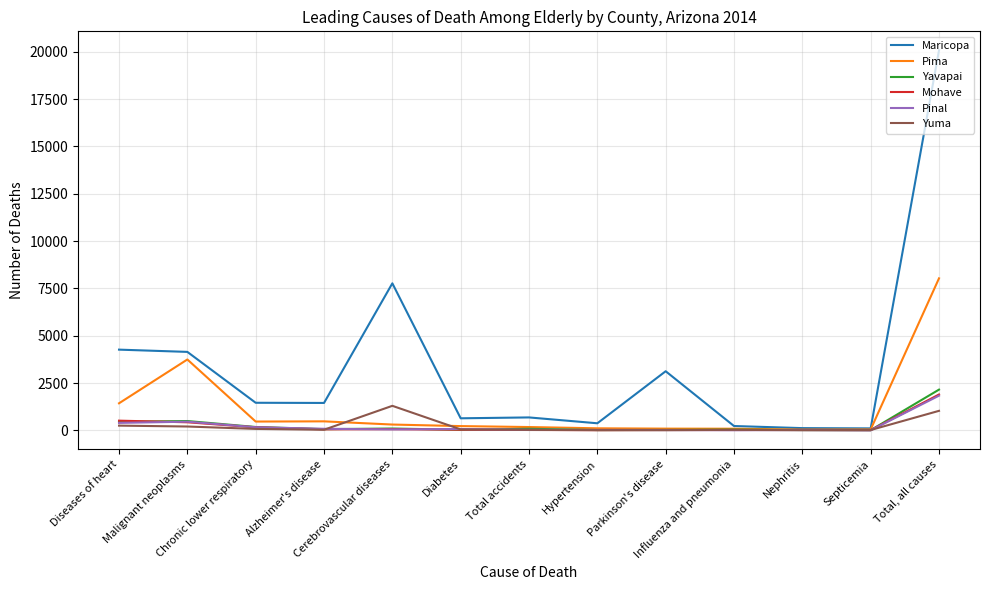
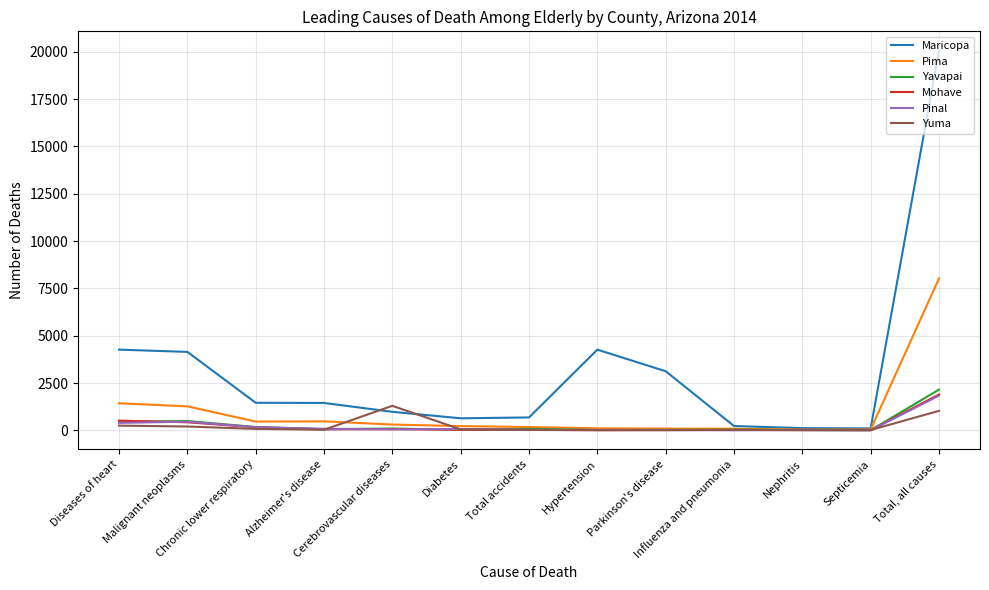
Pima, Malignant neoplasms: 3700 -> 1300
Maricopa, Cerebrovascular diseases: 7800 -> 1000
Maricopa, Hypertension: 400 -> 4300
